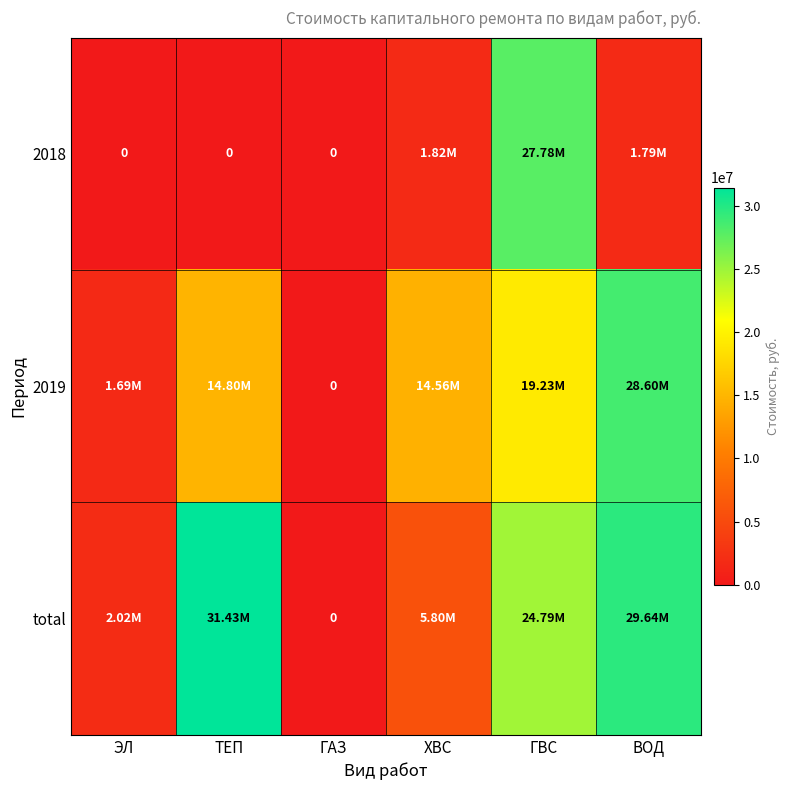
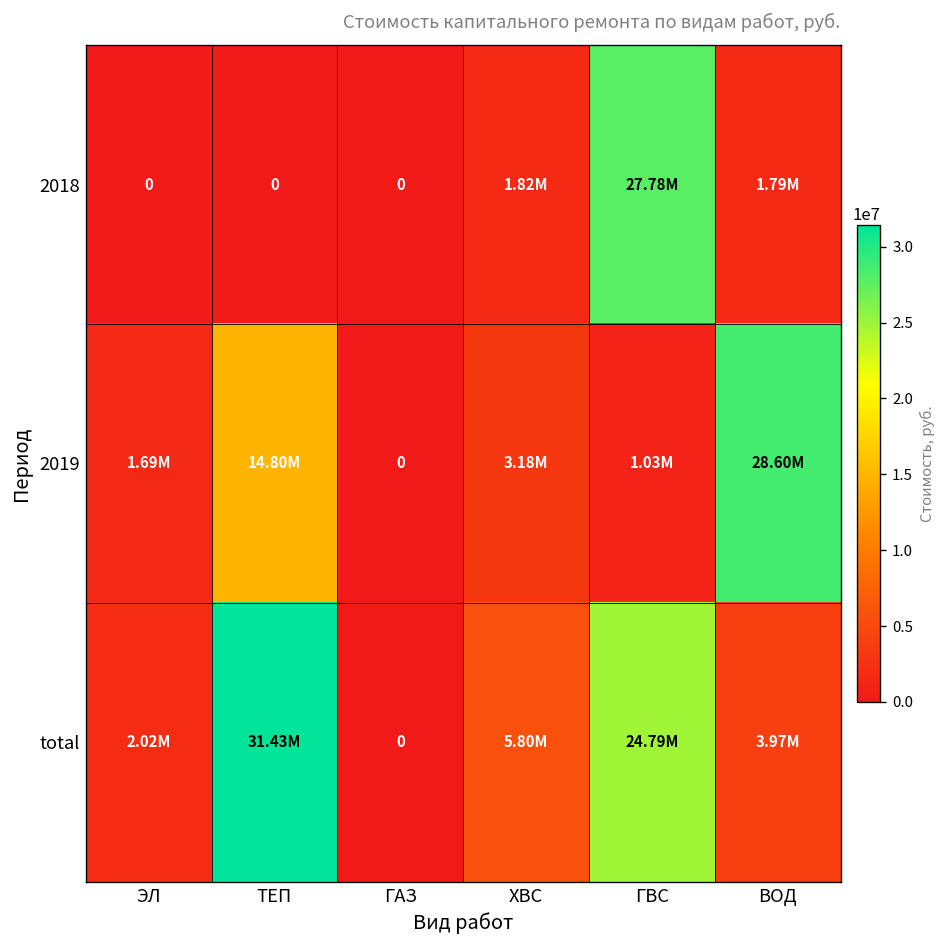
2019, ХВС: 14.56M -> 3.18M
2019, ГВС: 19.23M -> 1.03M
total, ВОД: 29.64M -> 3.97M
